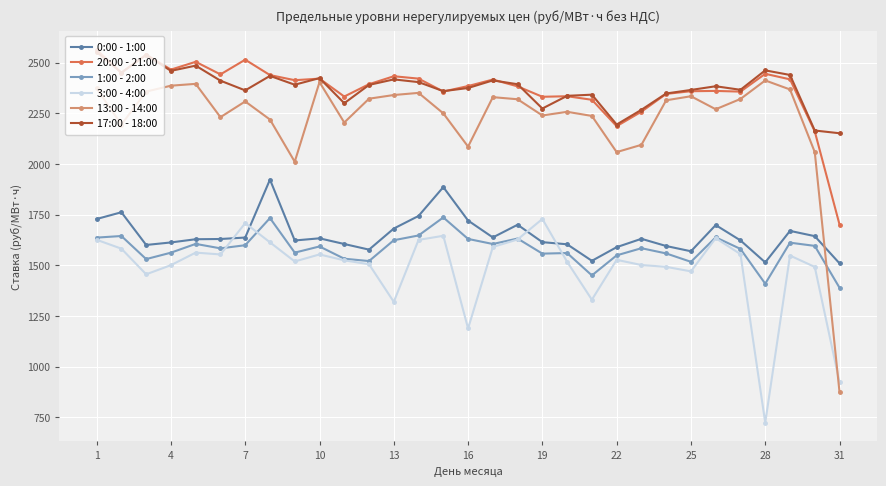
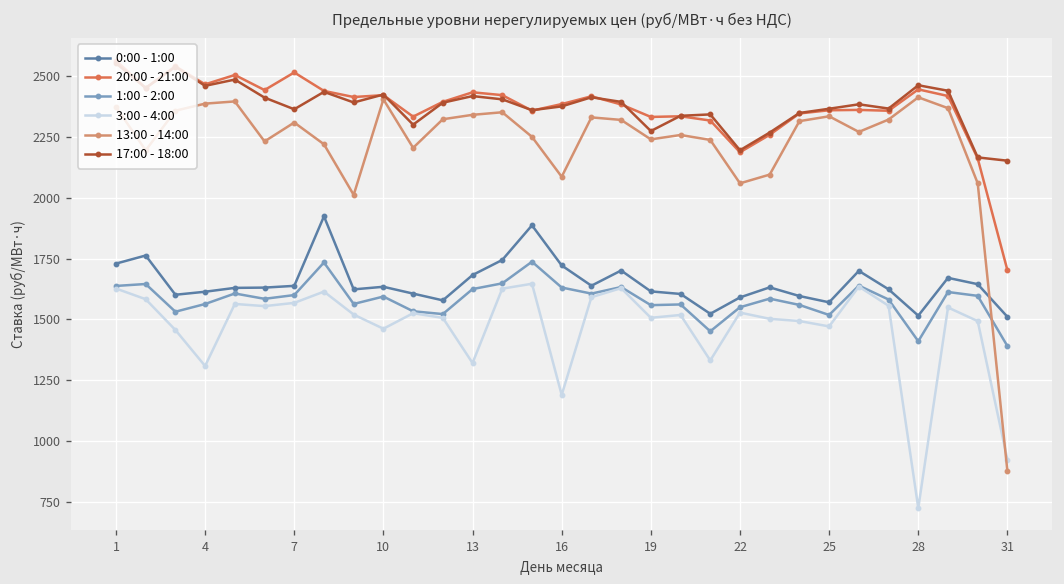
3:00 - 4:00, 4: 1500 -> 1310
3:00 - 4:00, 7: 1710 -> 1570
3:00 - 4:00, 10: 1550 -> 1460
3:00 - 4:00, 19: 1730 -> 1510
